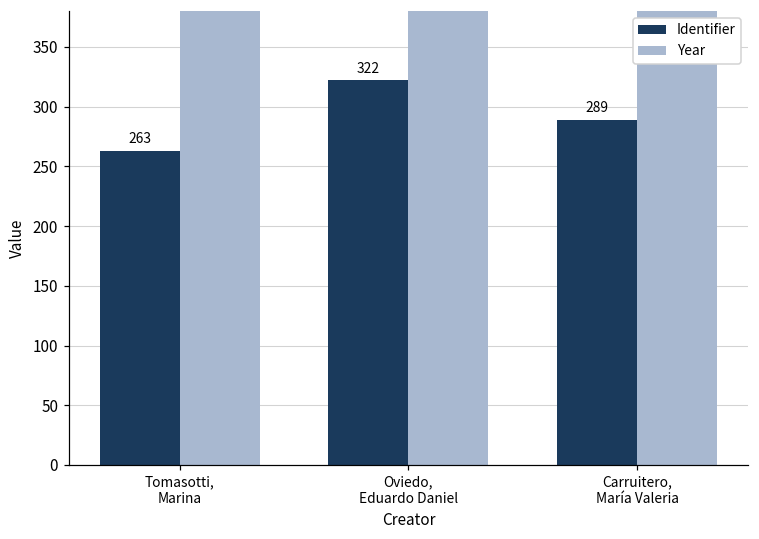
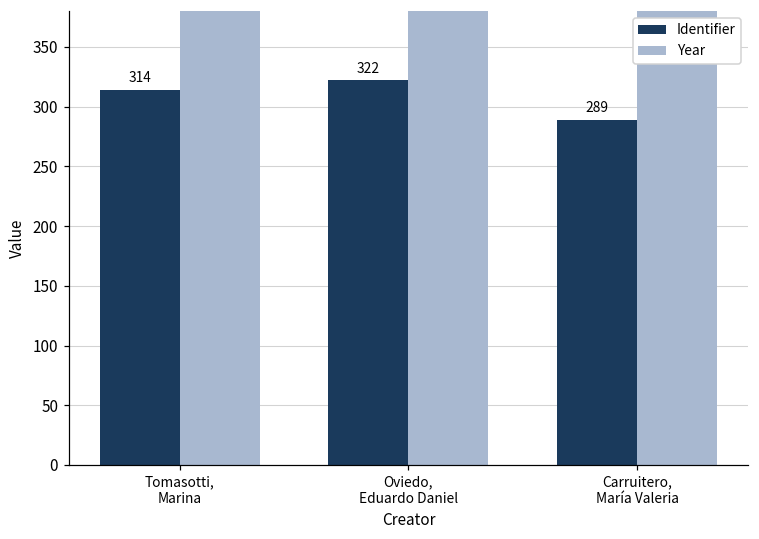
Identifier, Tomasotti, Marina: 263 -> 314
